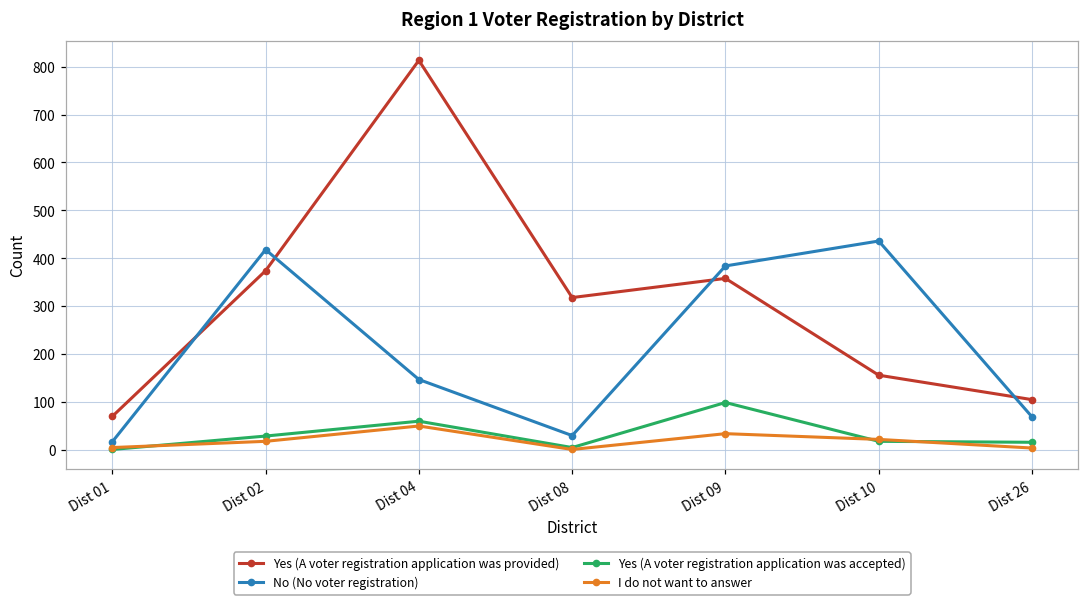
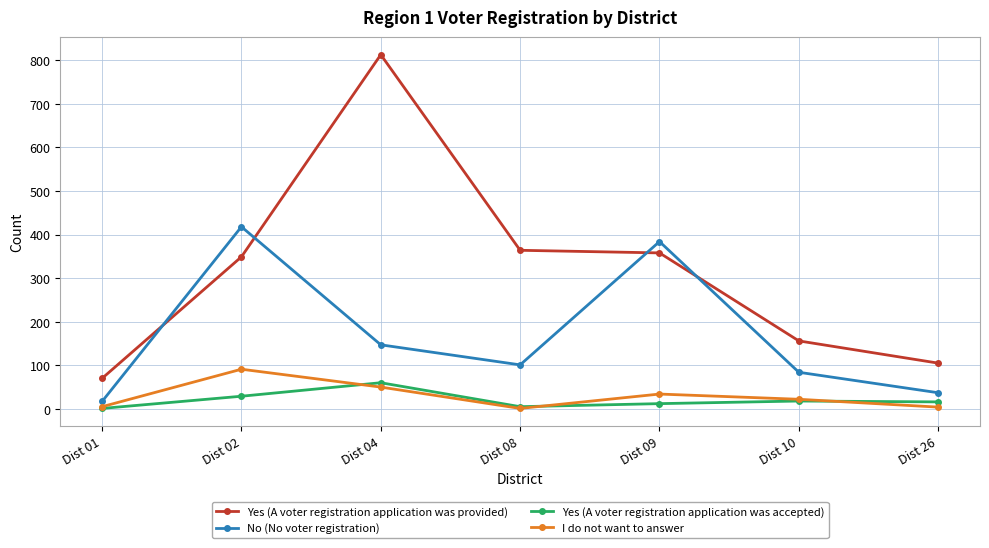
Yes (A voter registration application was provided), Dist 02: 370 -> 350
I do not want to answer, Dist 02: 20 -> 90
Yes (A voter registration application was provided), Dist 08: 320 -> 360
No (No voter registration), Dist 08: 30 -> 100
Yes (A voter registration application was accepted), Dist 09: 100 -> 10
No (No voter registration), Dist 10: 440 -> 80
No (No voter registration), Dist 26: 70 -> 40
